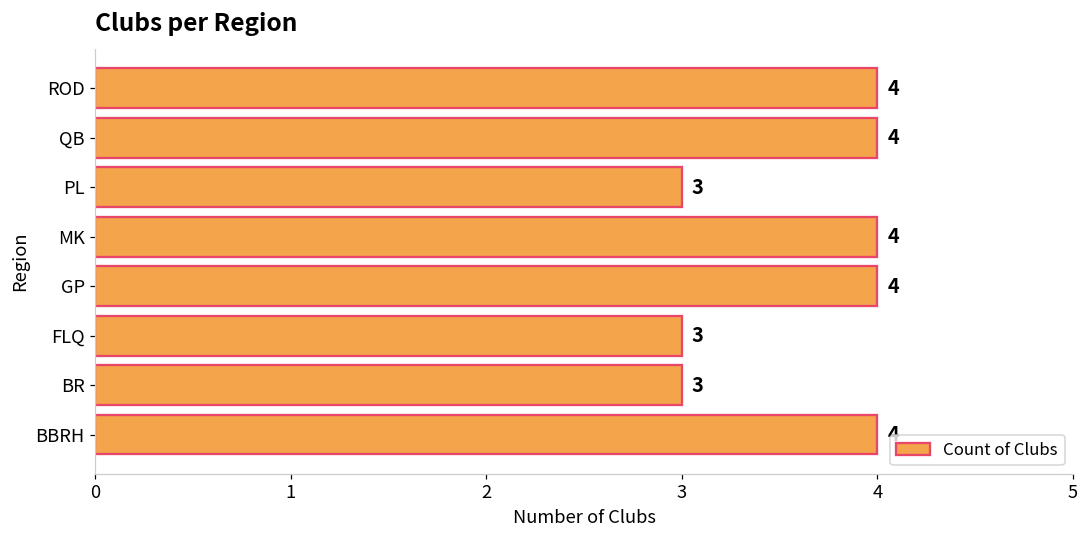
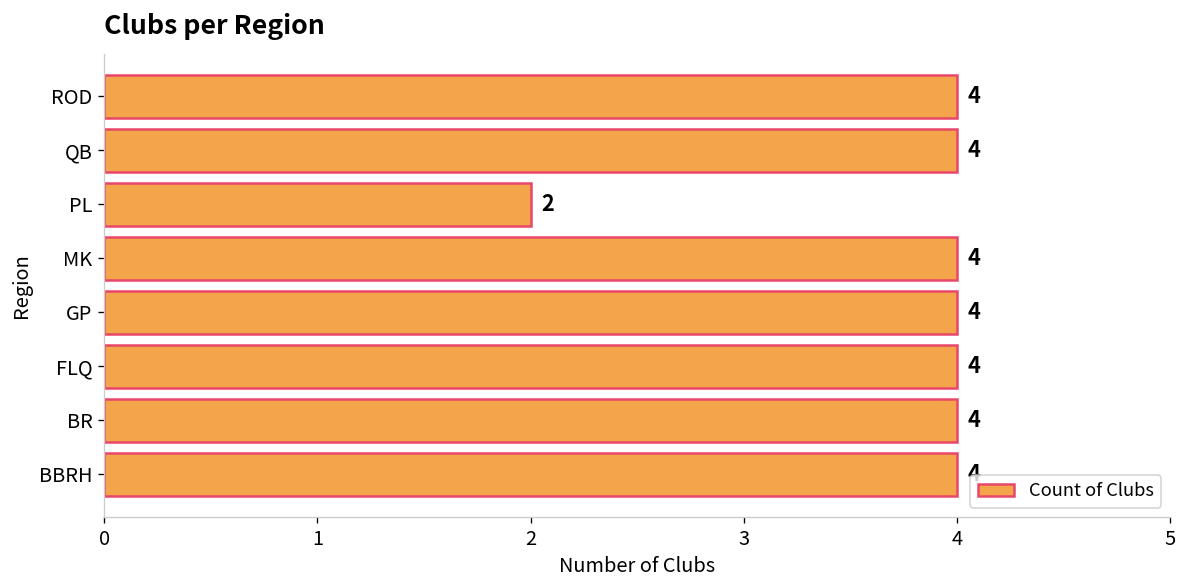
PL: 3 -> 2
FLQ: 3 -> 4
BR: 3 -> 4
